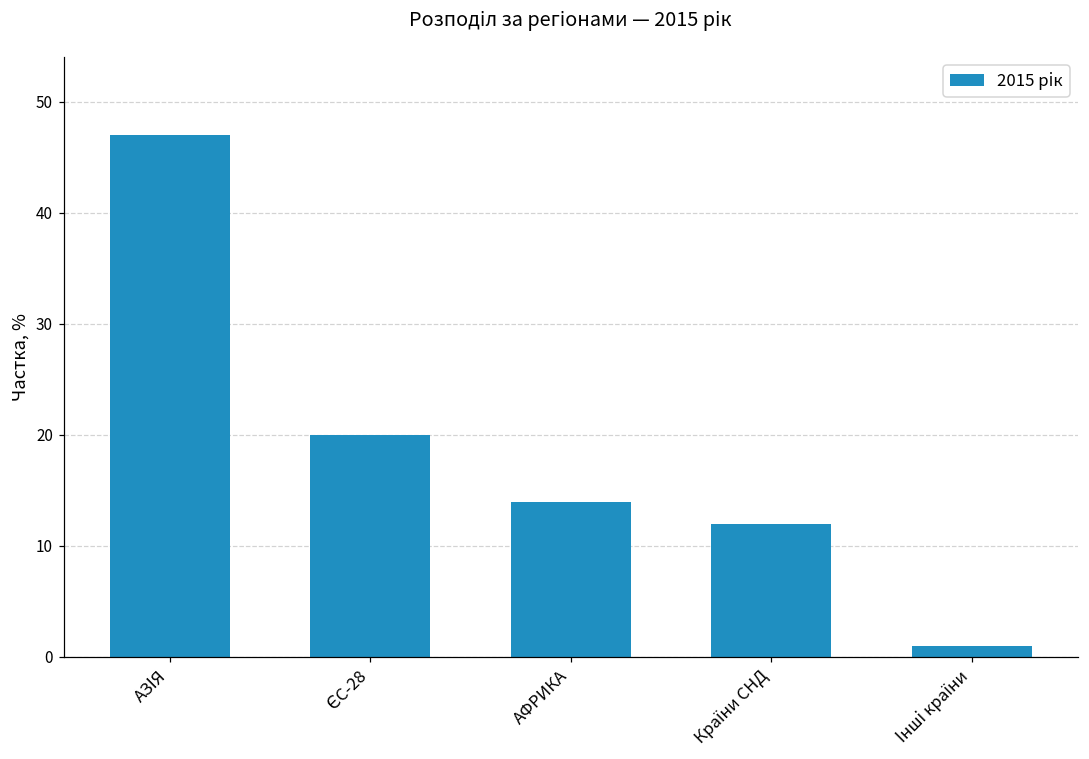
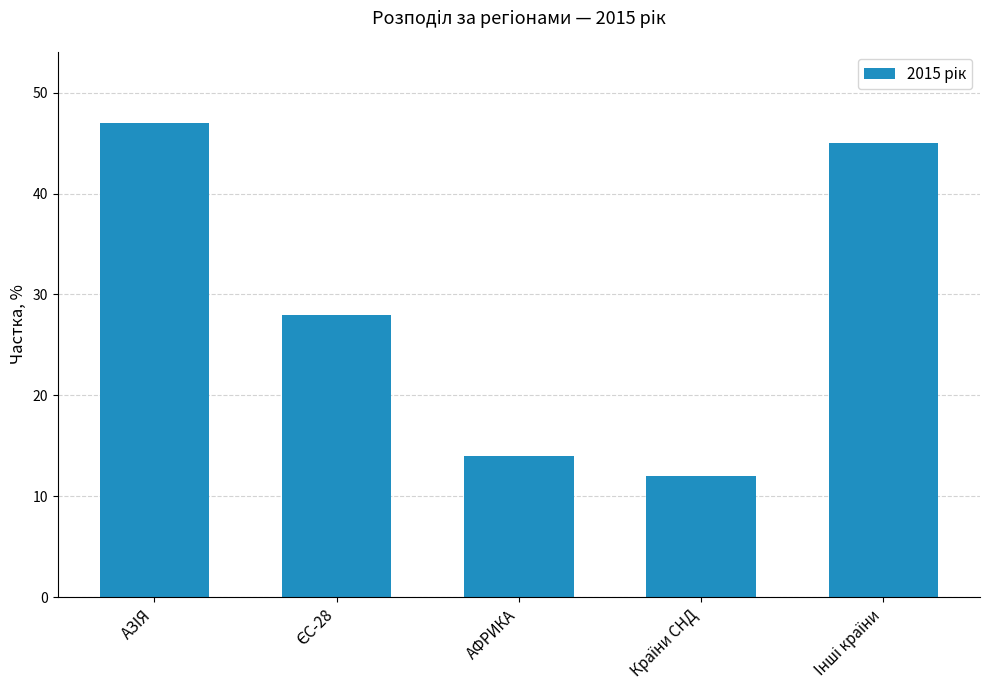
ЄС-28: 20 -> 28
Інші країни: 1 -> 45
